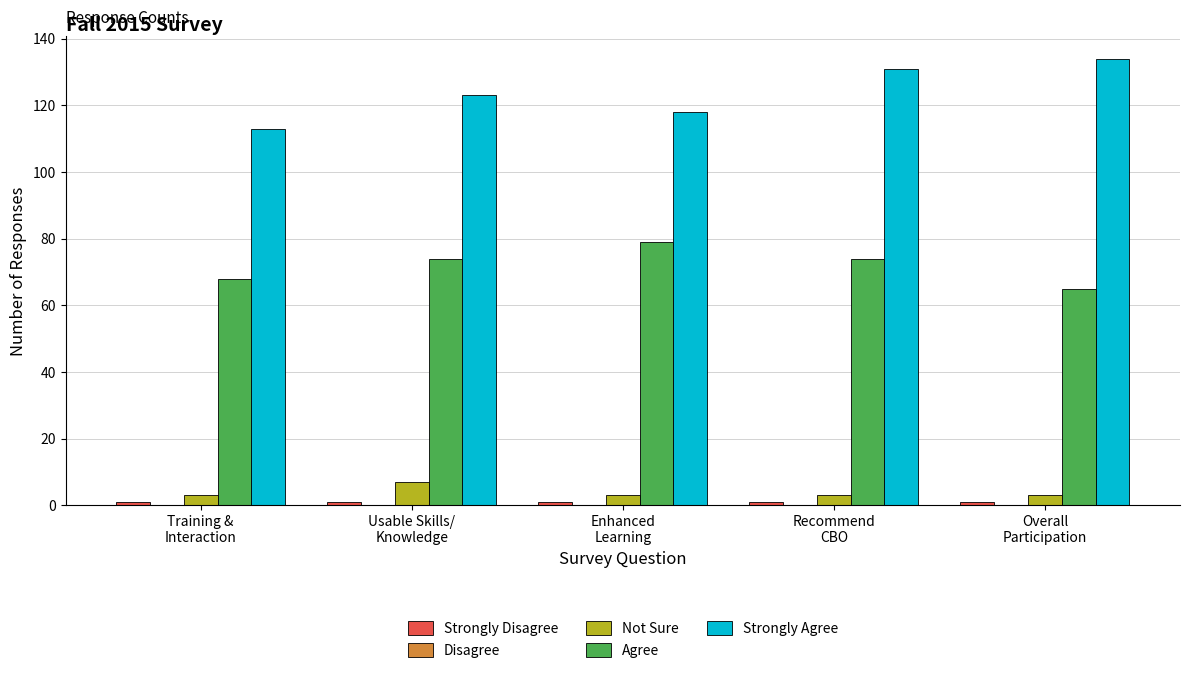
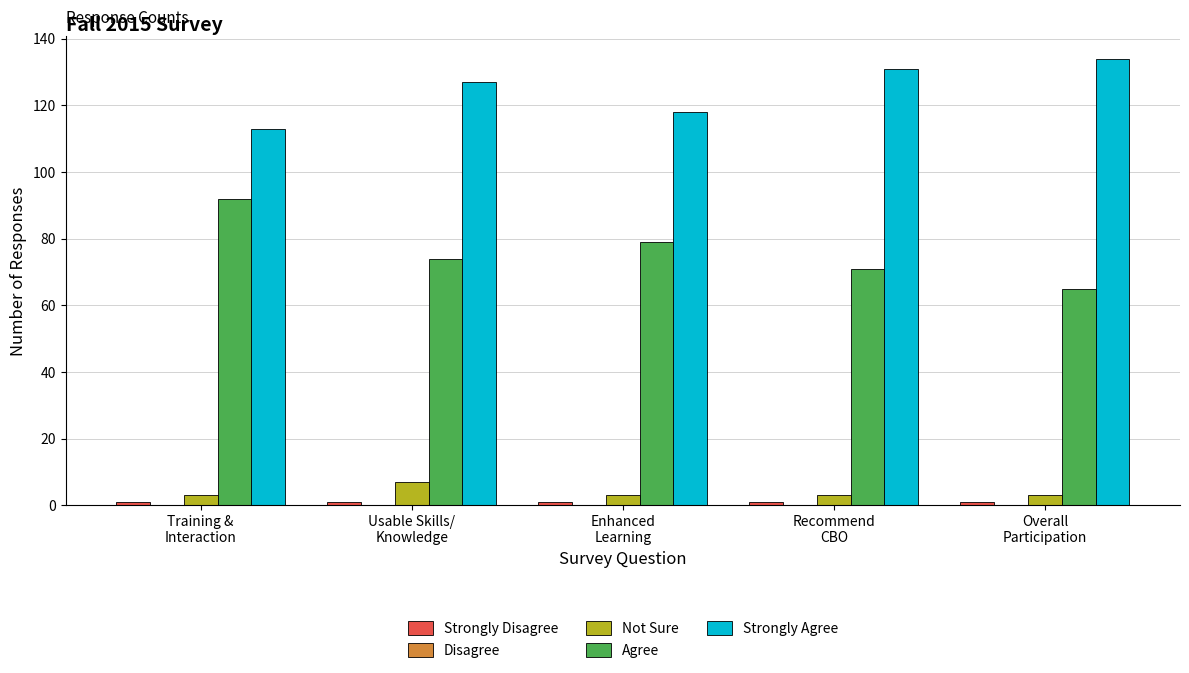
Agree, Training & Interaction: 68 -> 92
Strongly Agree, Usable Skills/ Knowledge: 123 -> 127
Agree, Recommend CBO: 74 -> 71
